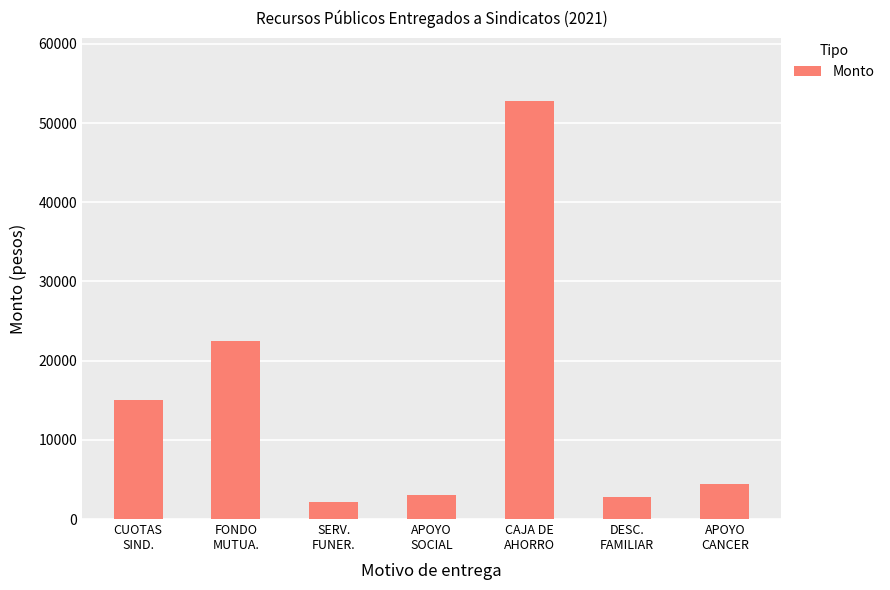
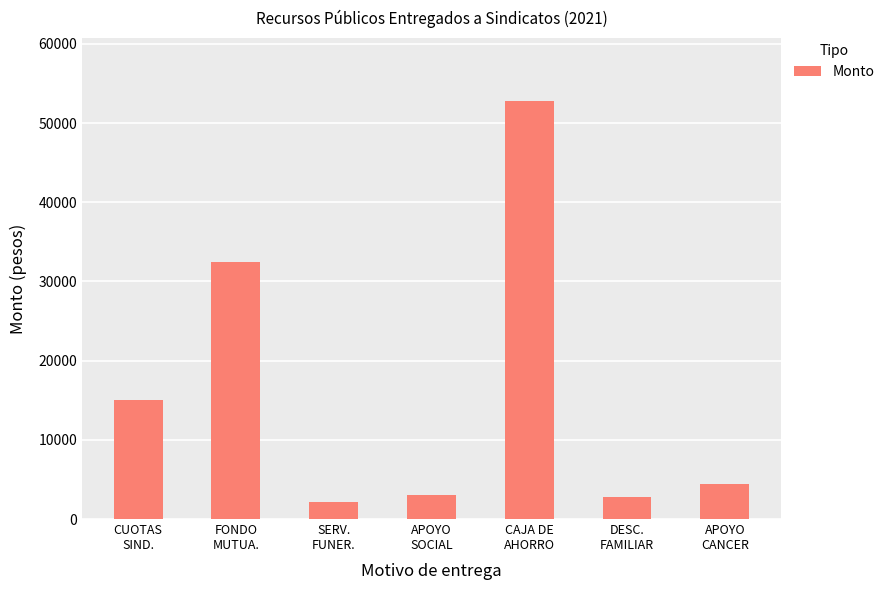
FONDO MUTUA.: 22000 -> 32000
